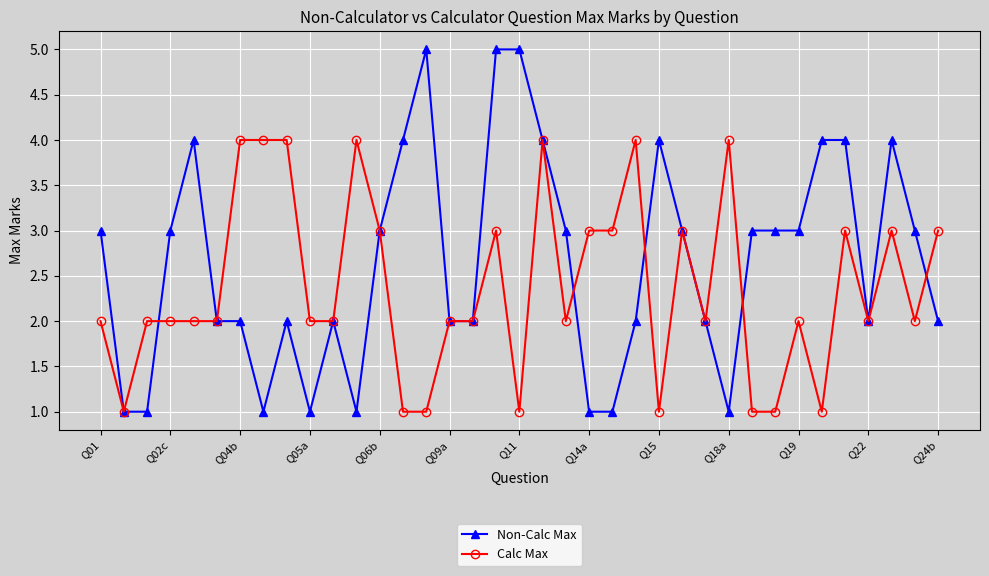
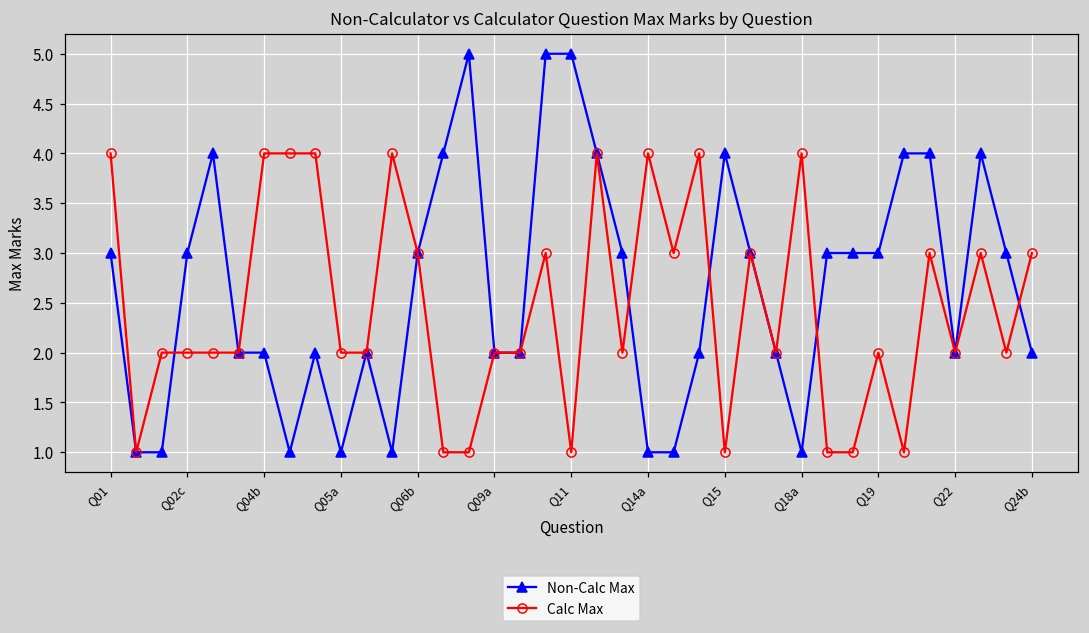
Calc Max, Q01: 2 -> 4
Calc Max, Q14a: 3 -> 4
